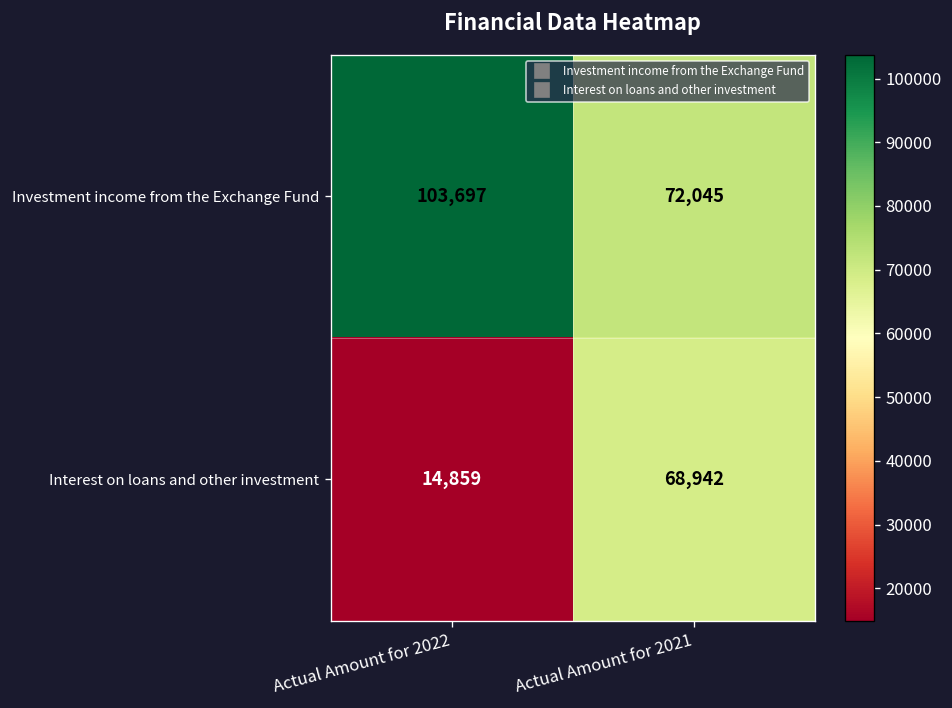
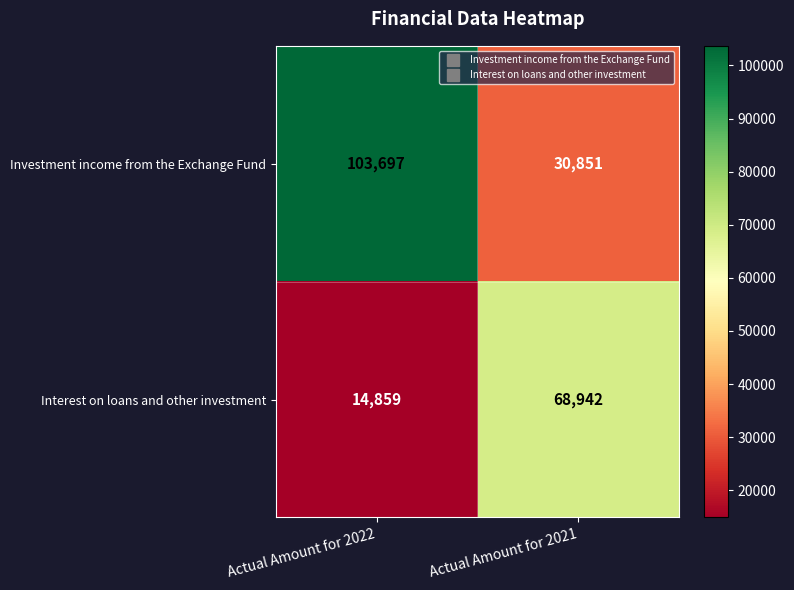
Investment income from the Exchange Fund, Actual Amount for 2021: 72,045 -> 30,851
